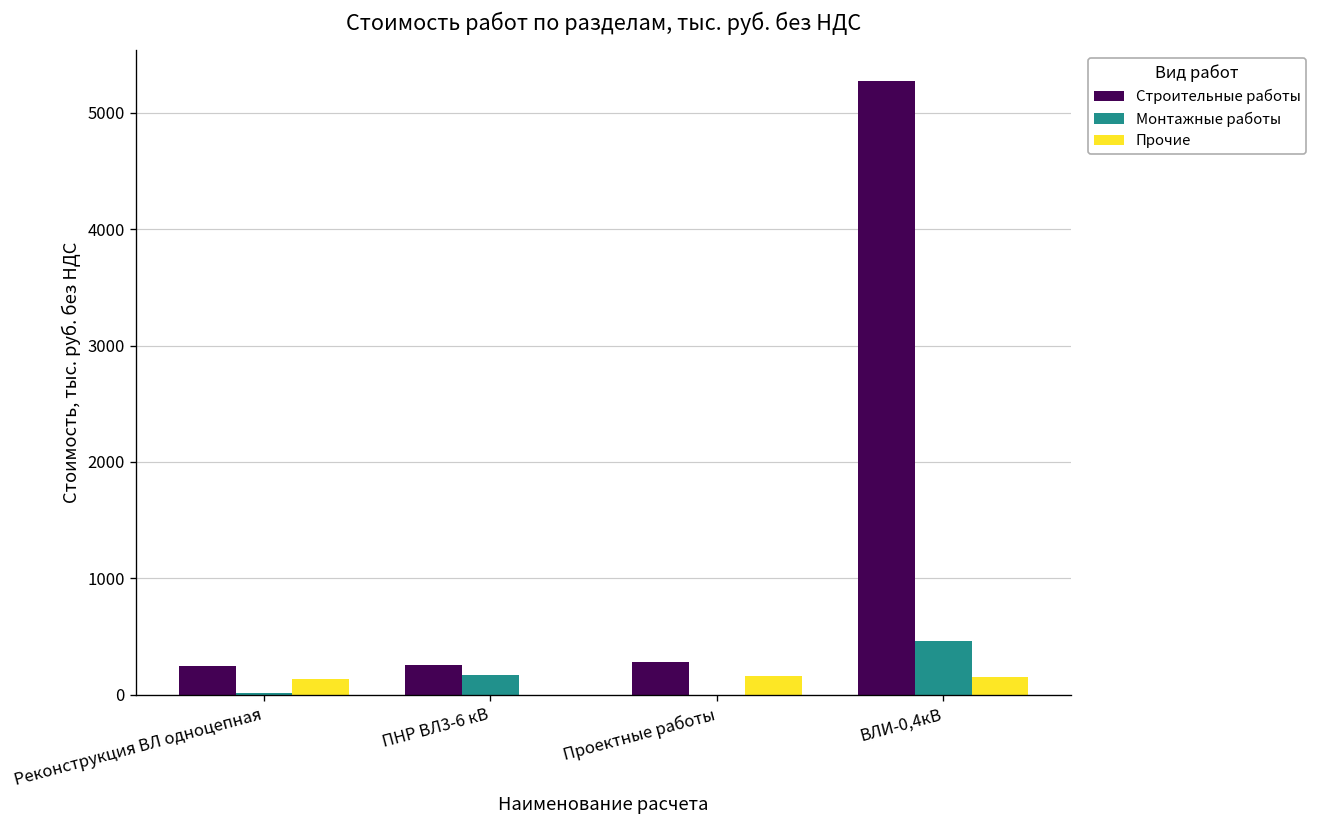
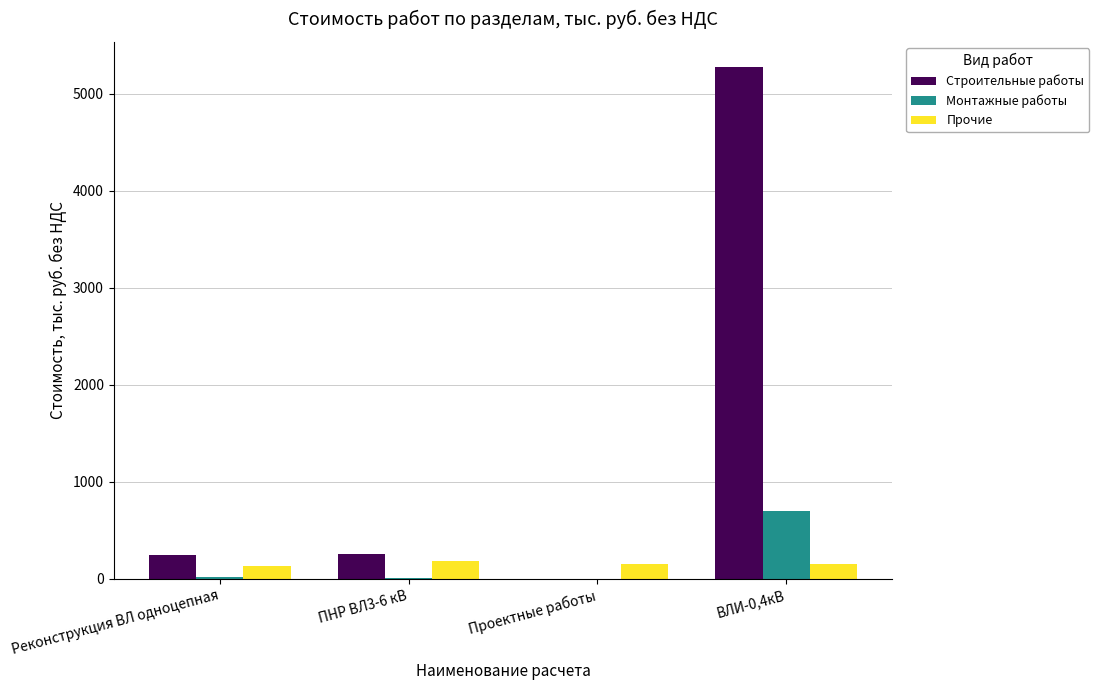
Монтажные работы, ПНР ВЛ3-6 кВ: 200 -> 0
Прочие, ПНР ВЛ3-6 кВ: 0 -> 200
Строительные работы, Проектные работы: 300 -> 0
Монтажные работы, ВЛИ-0,4кВ: 500 -> 700
